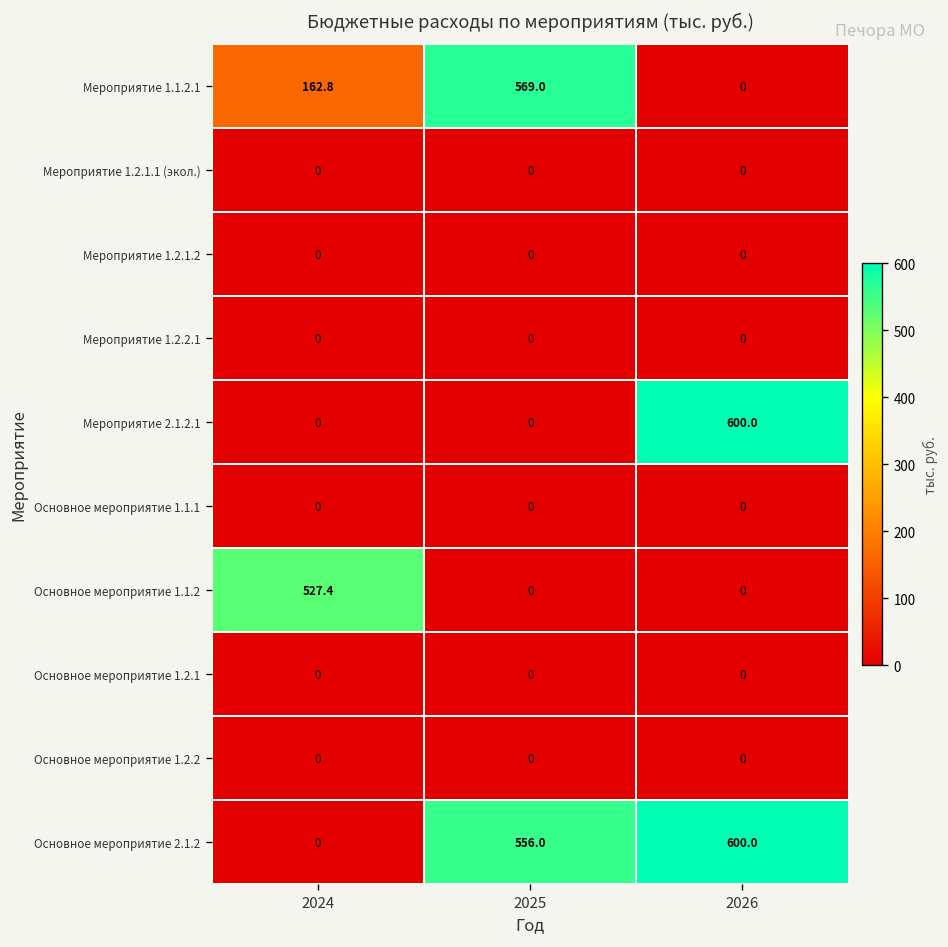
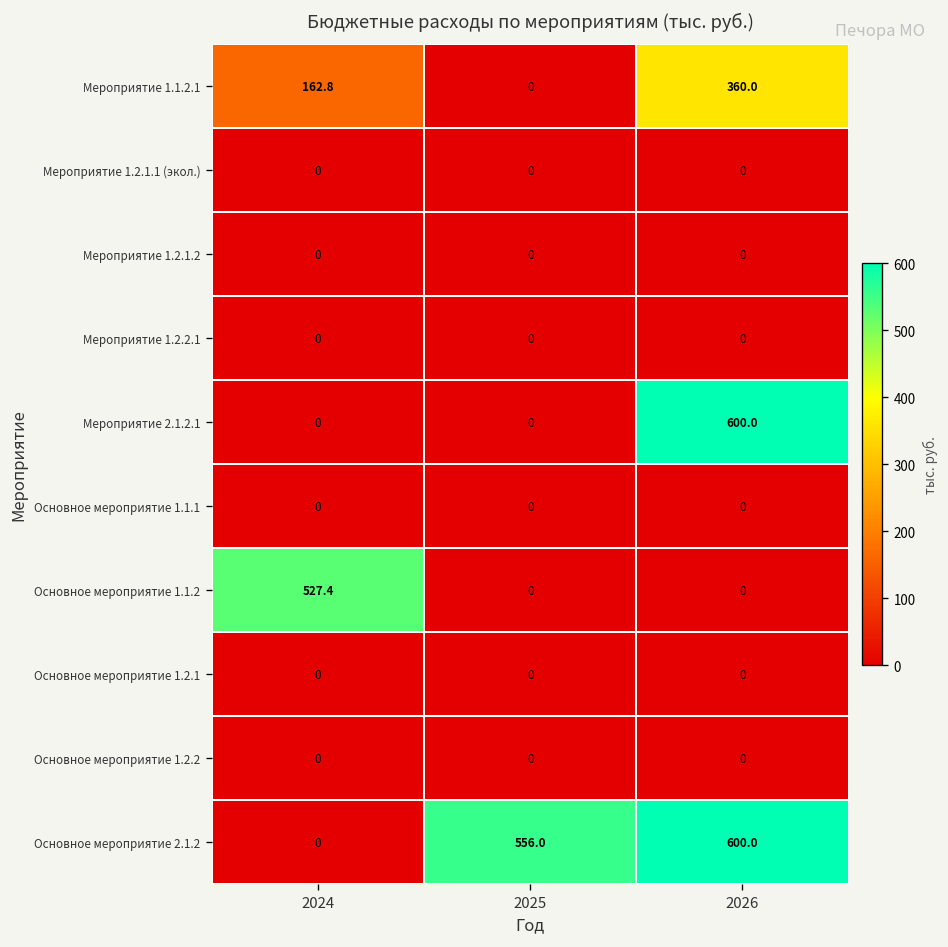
Мероприятие 1.1.2.1, 2025: 569.0 -> 0
Мероприятие 1.1.2.1, 2026: 0 -> 360.0
